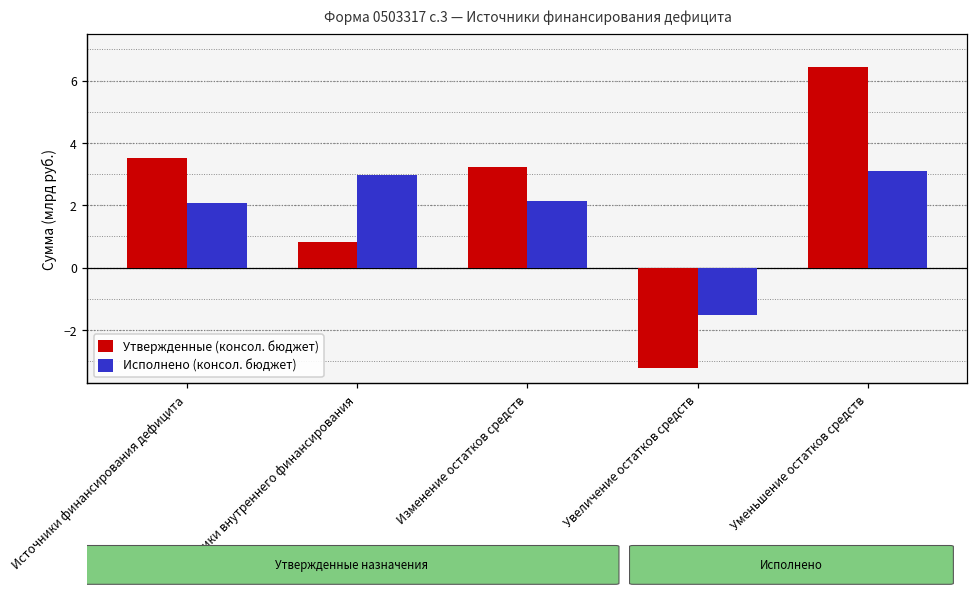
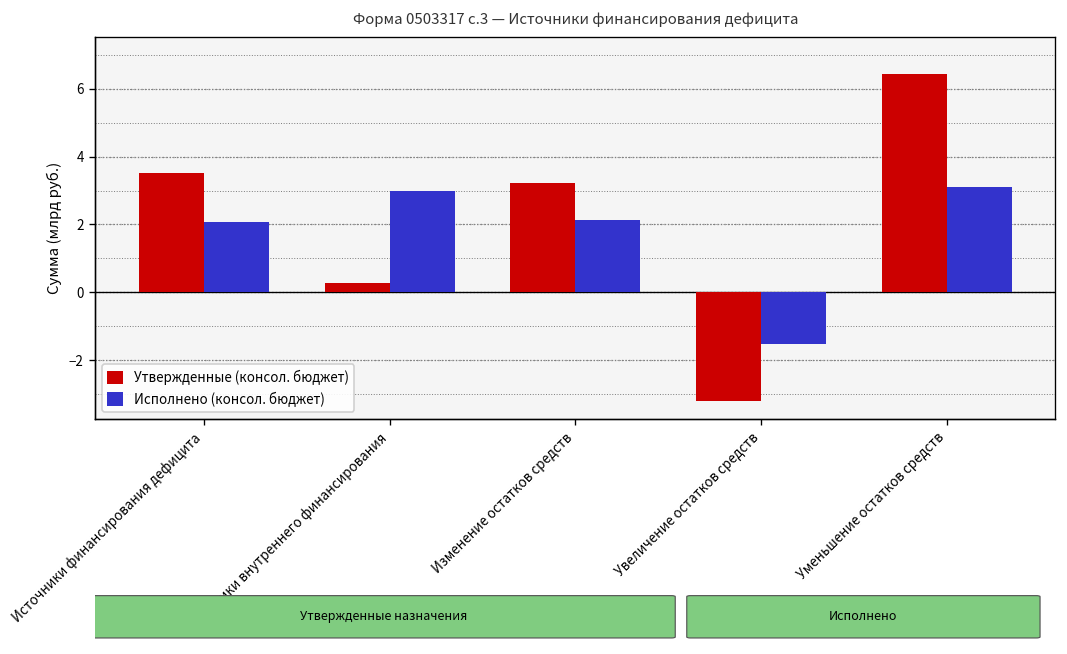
Утвержденные (консол. бюджет), Источники внутреннего финансирования: 0.8 -> 0.3
